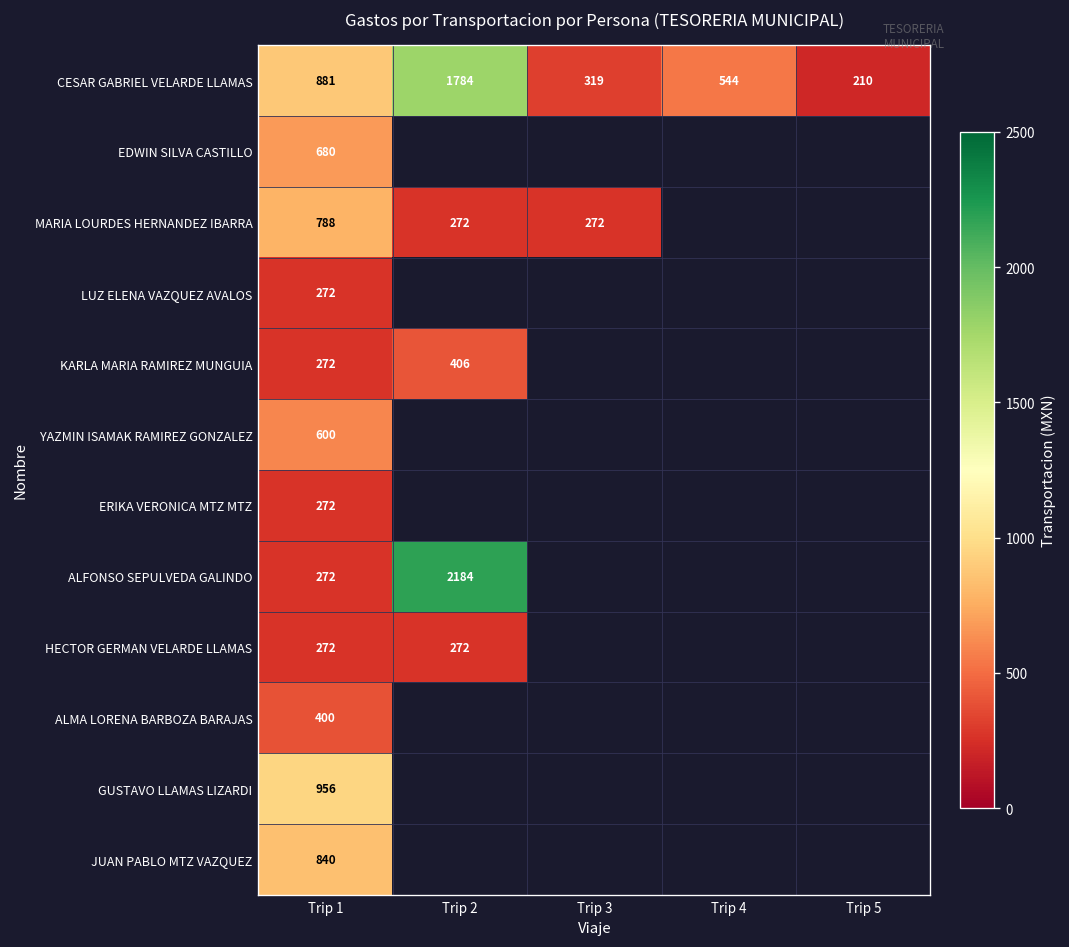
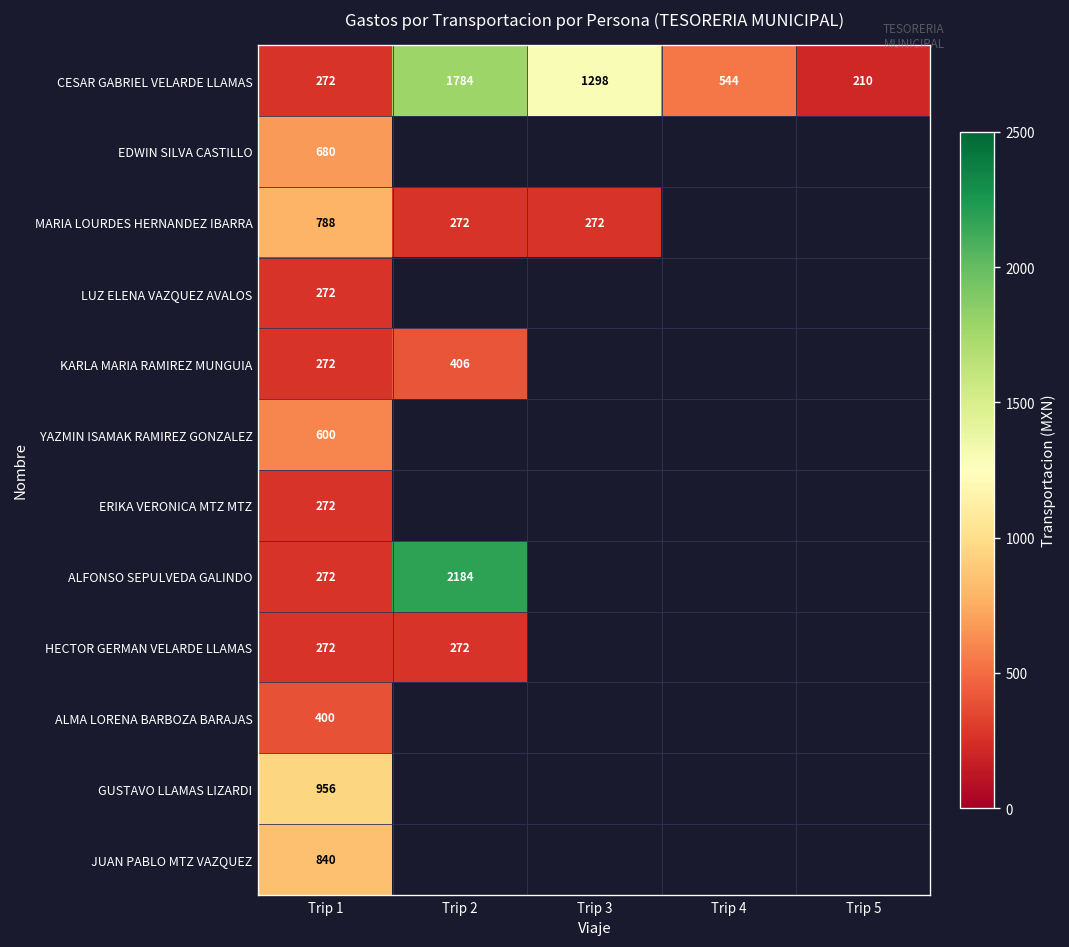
CESAR GABRIEL VELARDE LLAMAS, Trip 1: 881 -> 272
CESAR GABRIEL VELARDE LLAMAS, Trip 3: 319 -> 1298
